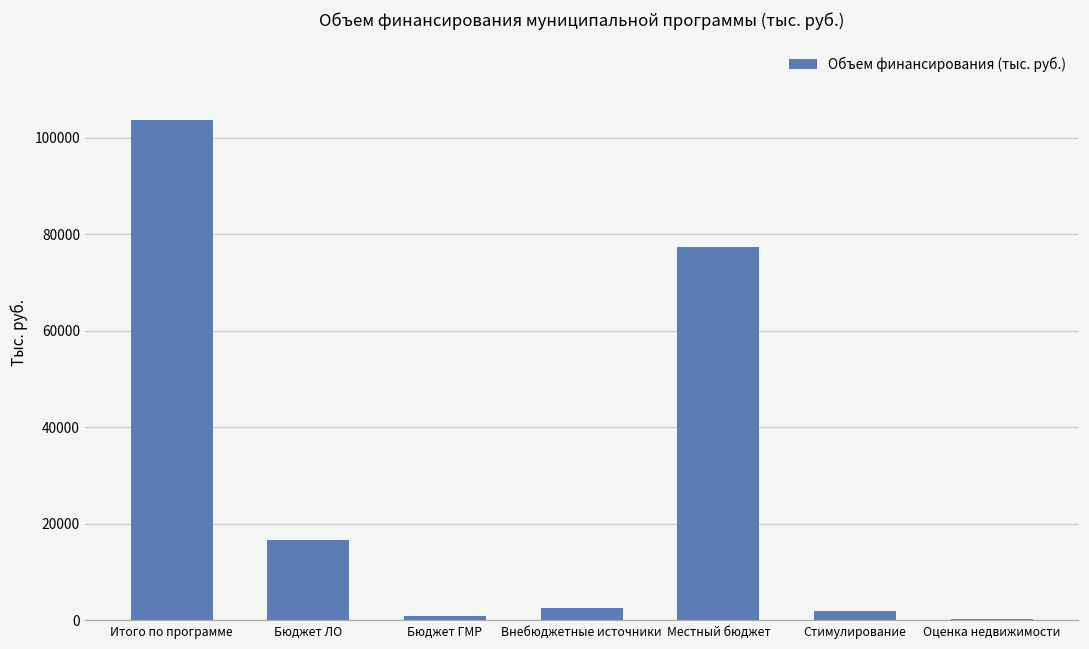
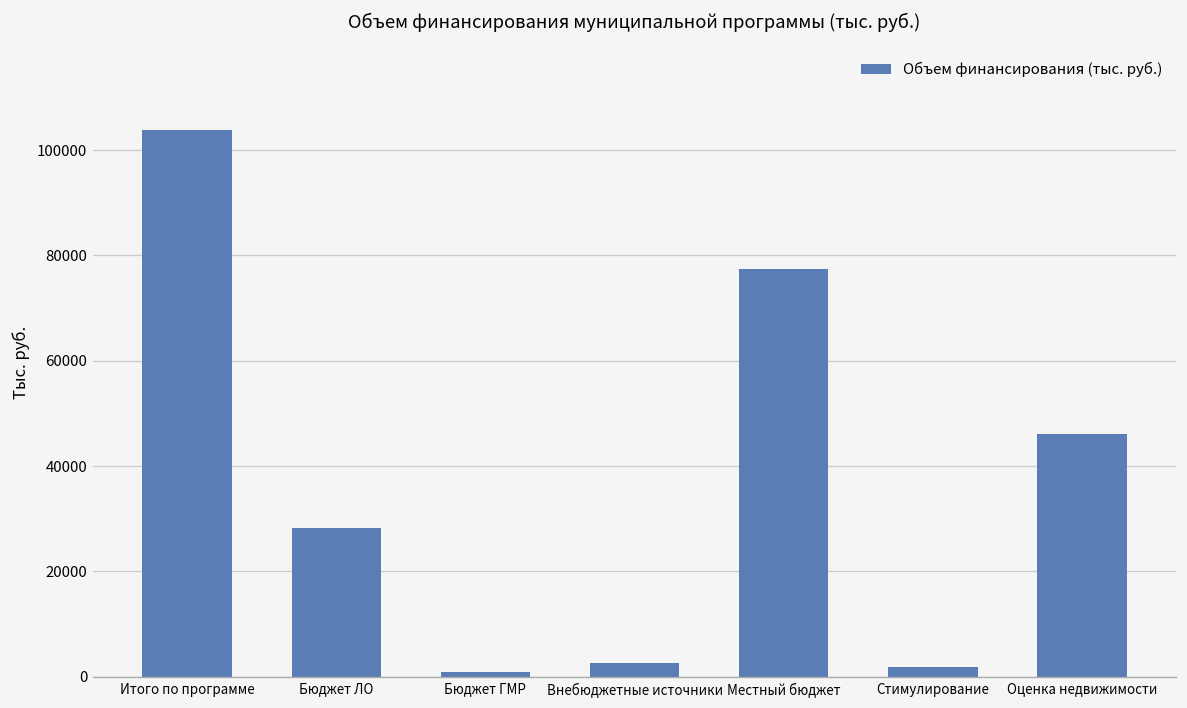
Бюджет ЛО: 17000 -> 28000
Оценка недвижимости: 0 -> 46000
